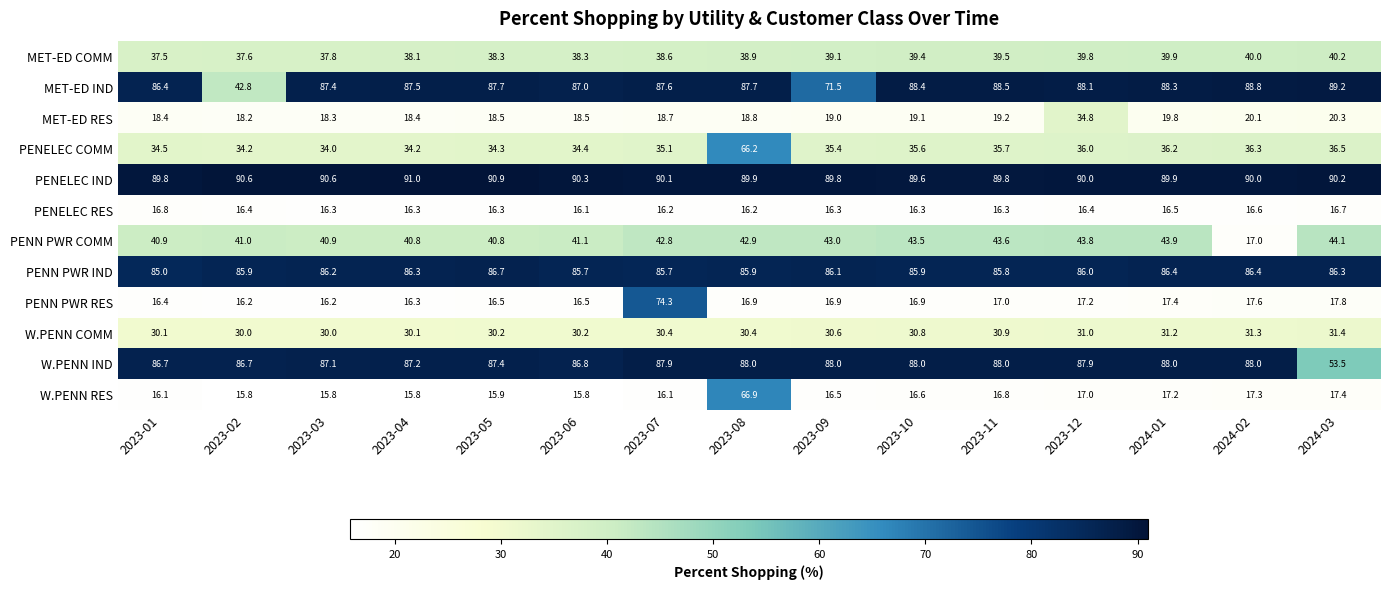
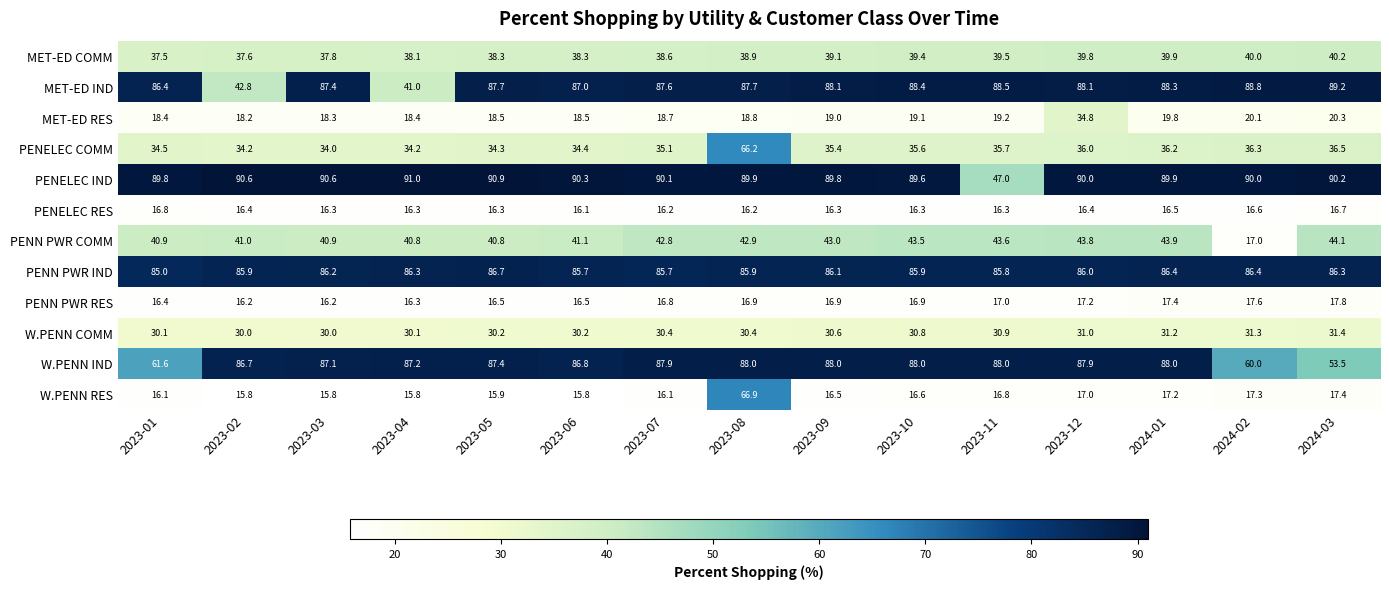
MET-ED IND, 2023-04: 87.5 -> 41.0
MET-ED IND, 2023-09: 71.5 -> 88.1
PENELEC IND, 2023-11: 89.8 -> 47.0
PENN PWR RES, 2023-07: 74.3 -> 16.8
W.PENN IND, 2023-01: 86.7 -> 61.6
W.PENN IND, 2024-02: 88.0 -> 60.0
